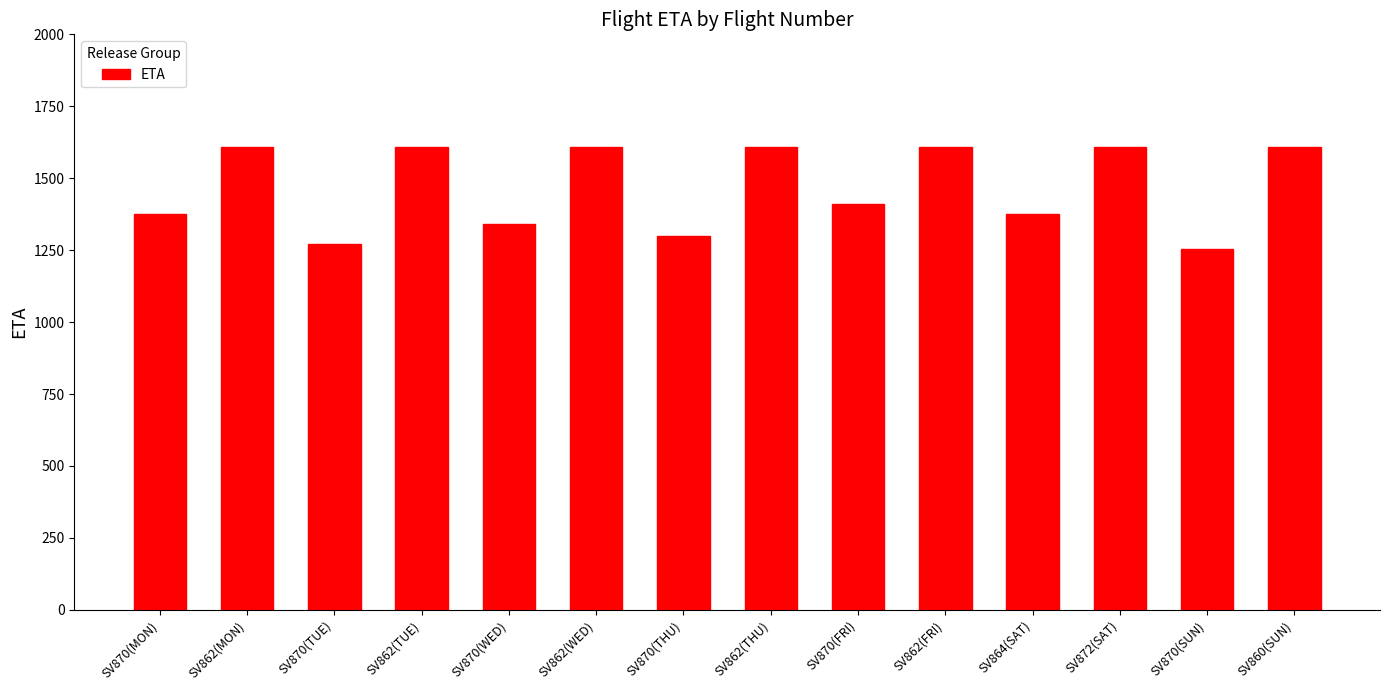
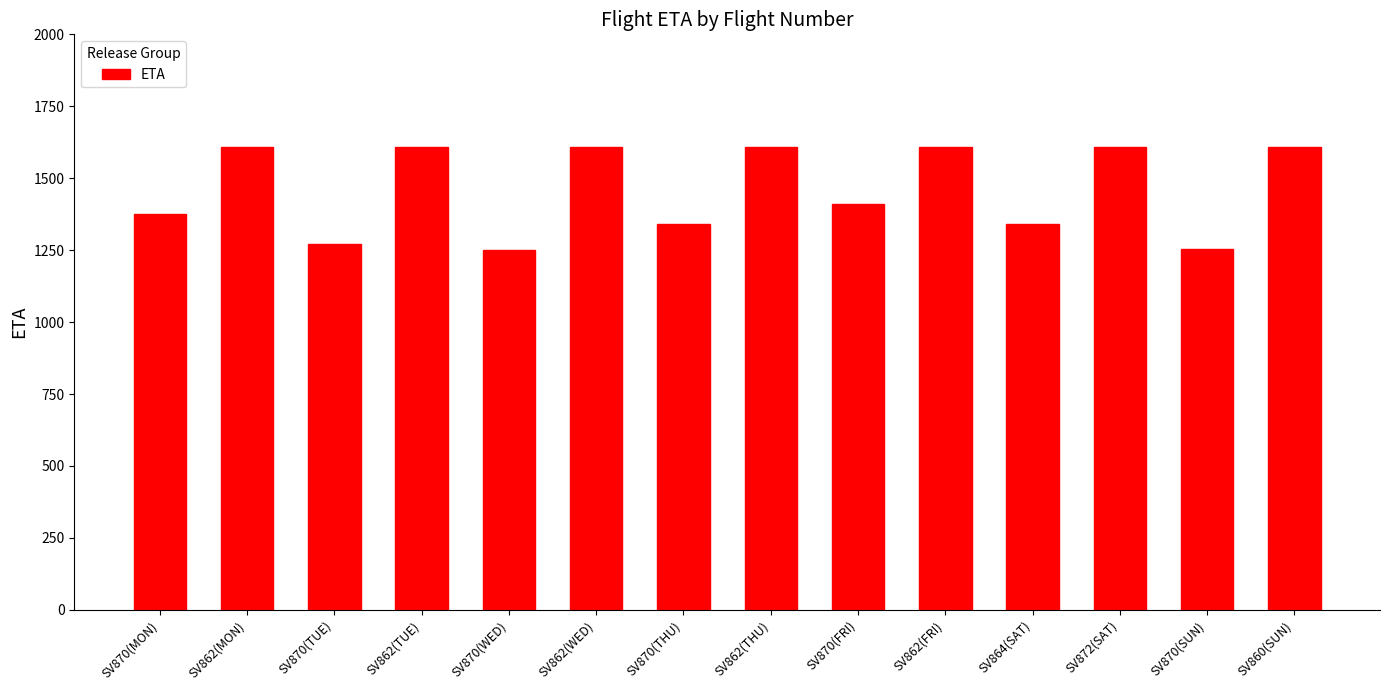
SV870(WED): 1340 -> 1250
SV870(THU): 1300 -> 1340
SV864(SAT): 1370 -> 1340
